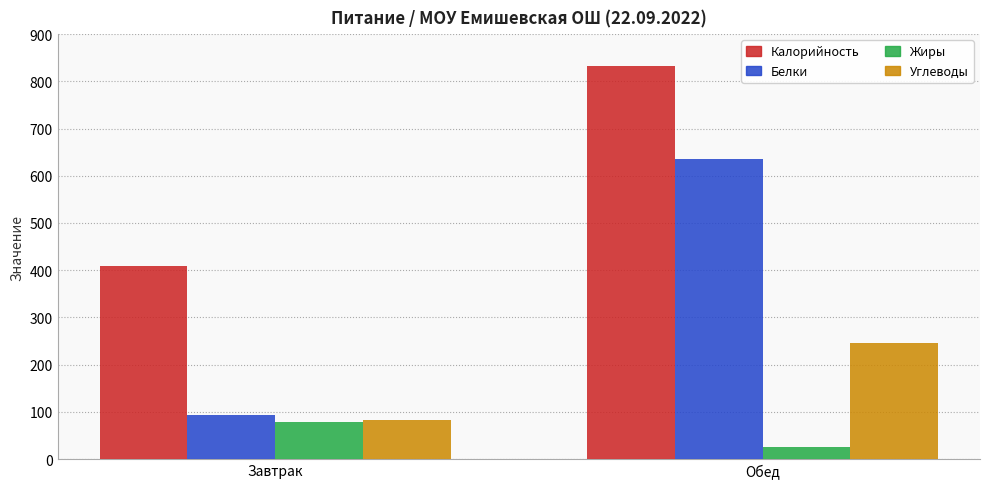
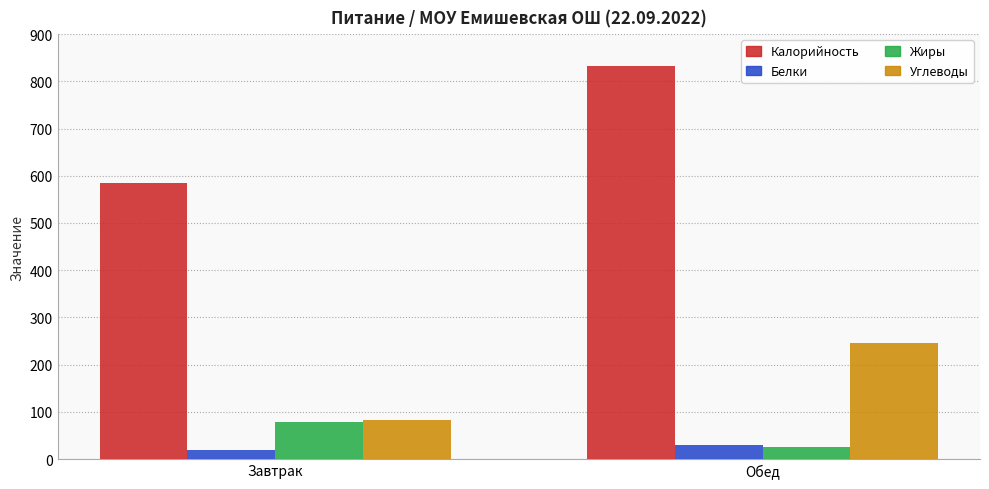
Калорийность, Завтрак: 410 -> 590
Белки, Завтрак: 90 -> 20
Белки, Обед: 640 -> 30
